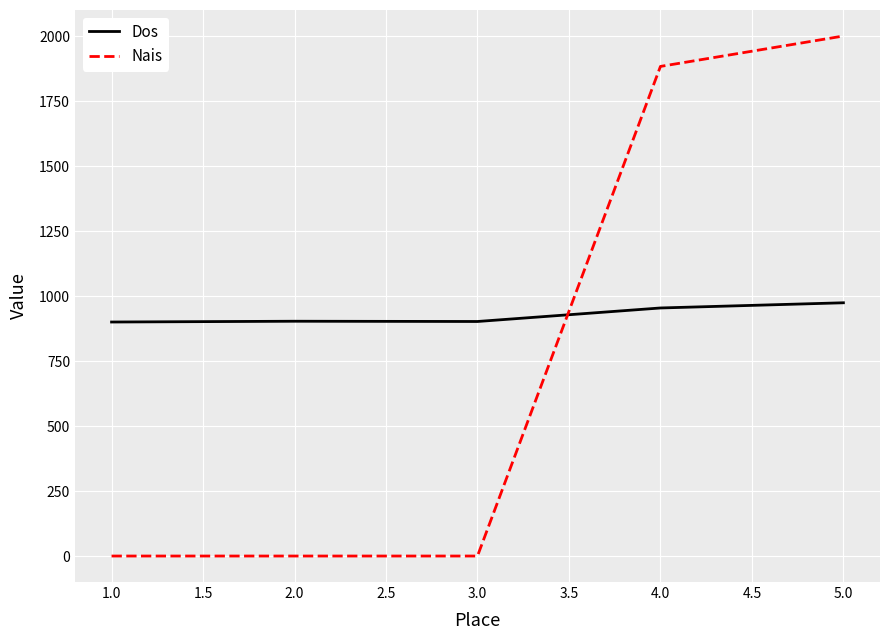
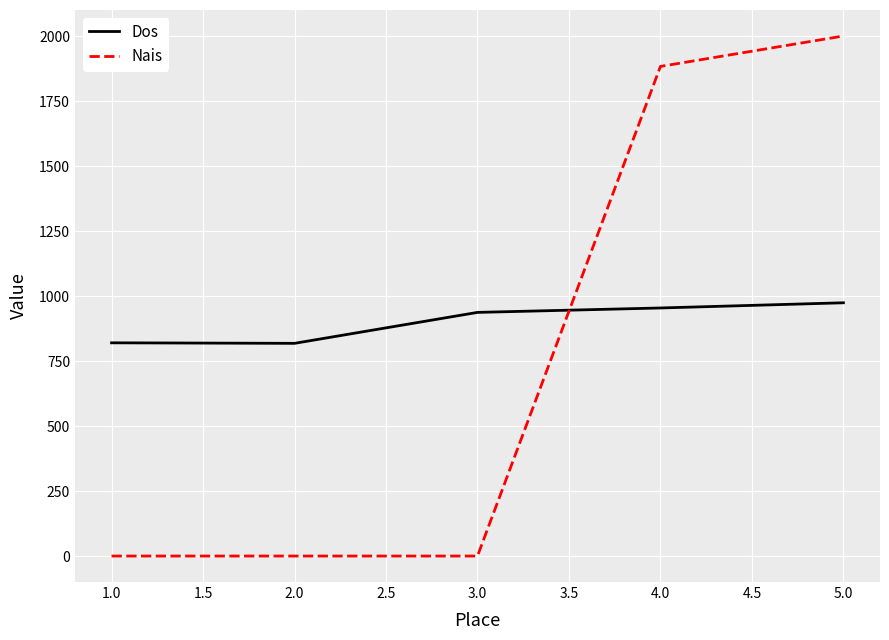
Dos, 1.0: 900 -> 820
Dos, 2.0: 900 -> 820
Dos, 3.0: 900 -> 940
